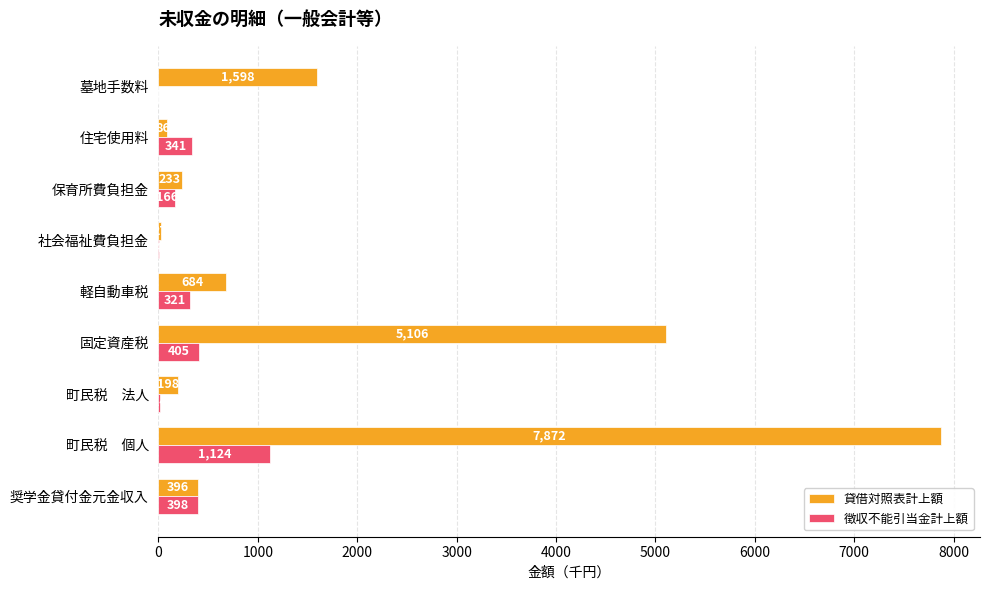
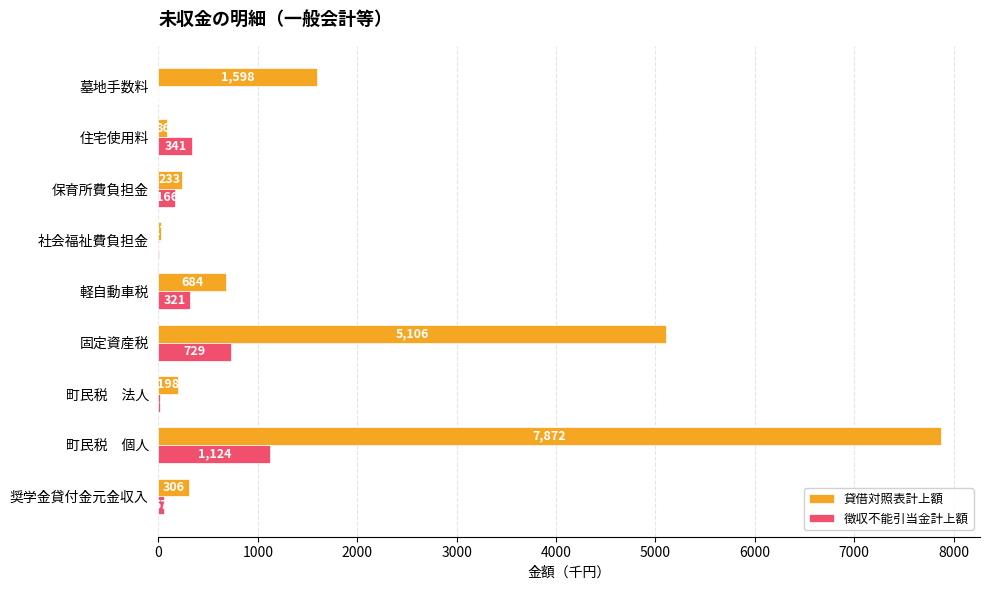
徴収不能引当金計上額, 固定資産税: 405 -> 729
貸借対照表計上額, 奨学金貸付金元金収入: 396 -> 306
徴収不能引当金計上額, 奨学金貸付金元金収入: 400 -> 100
